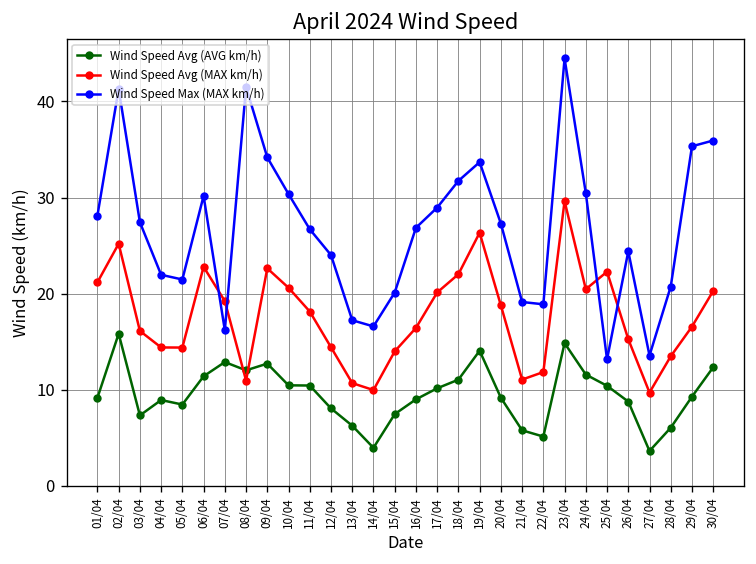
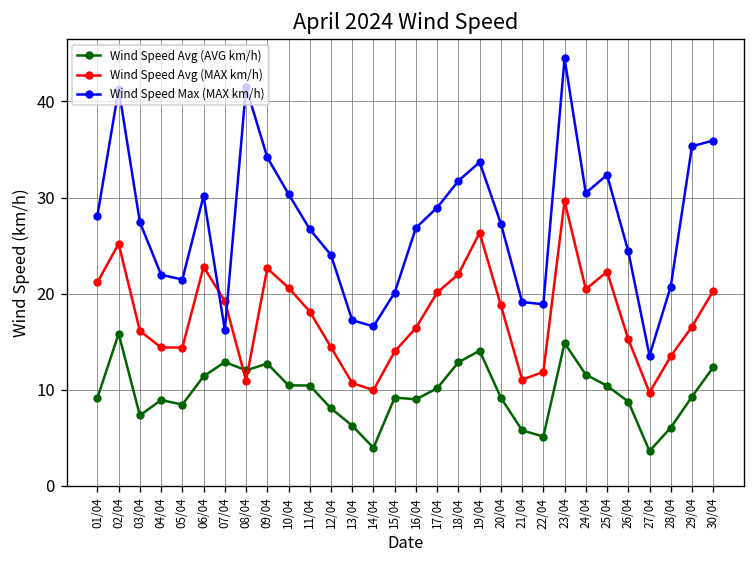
Wind Speed Avg (AVG km/h), 15/04: 7 -> 9
Wind Speed Avg (AVG km/h), 18/04: 11 -> 13
Wind Speed Max (MAX km/h), 25/04: 13 -> 32
